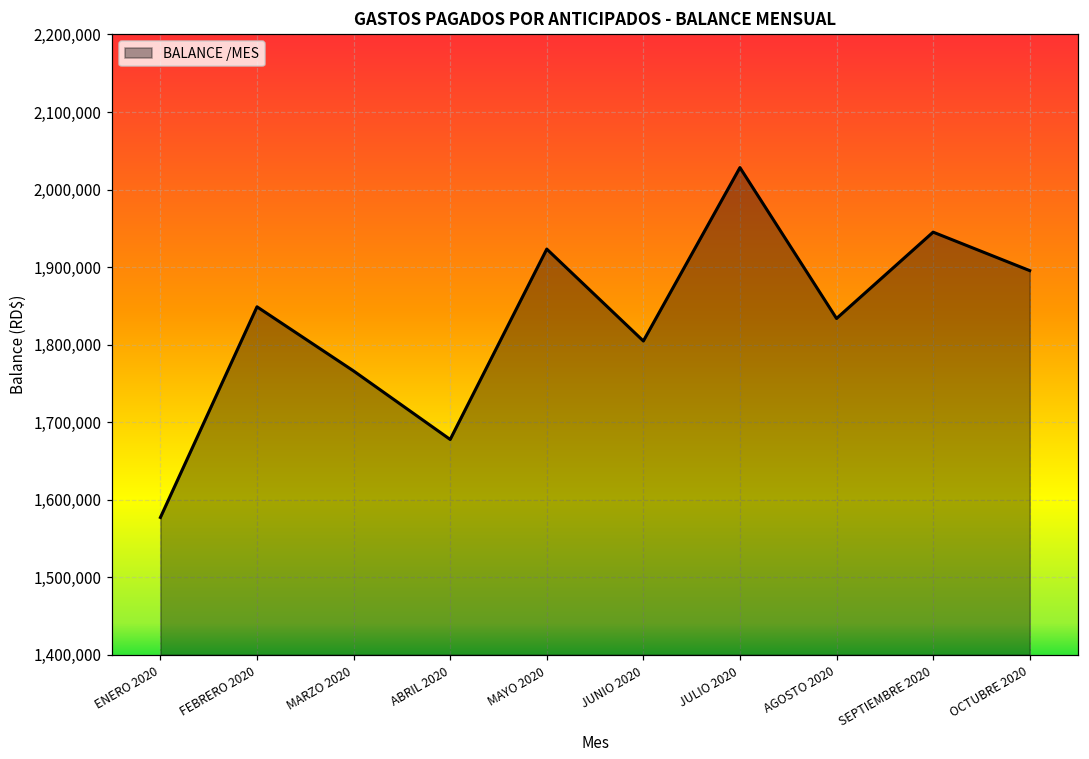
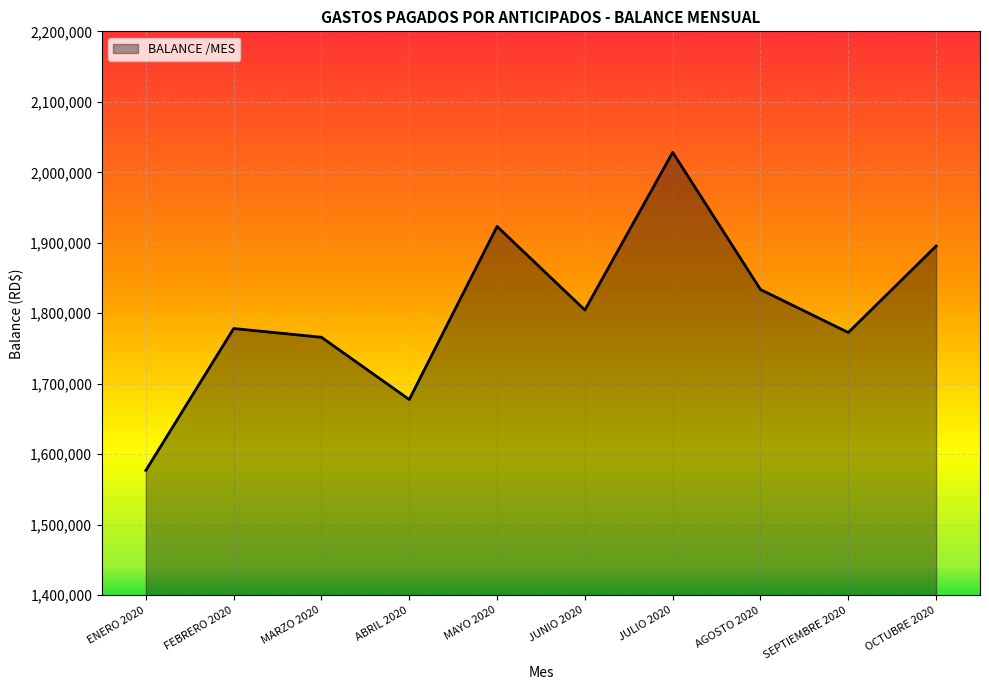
FEBRERO 2020: 1,850,000 -> 1,780,000
SEPTIEMBRE 2020: 1,950,000 -> 1,770,000
